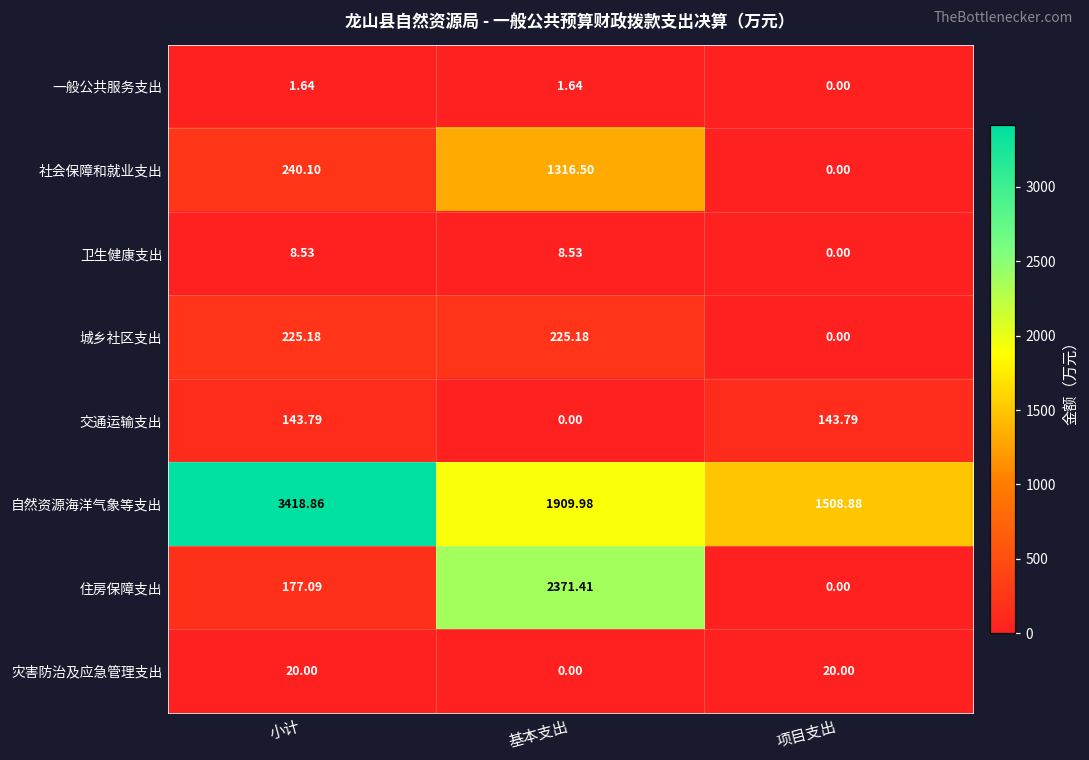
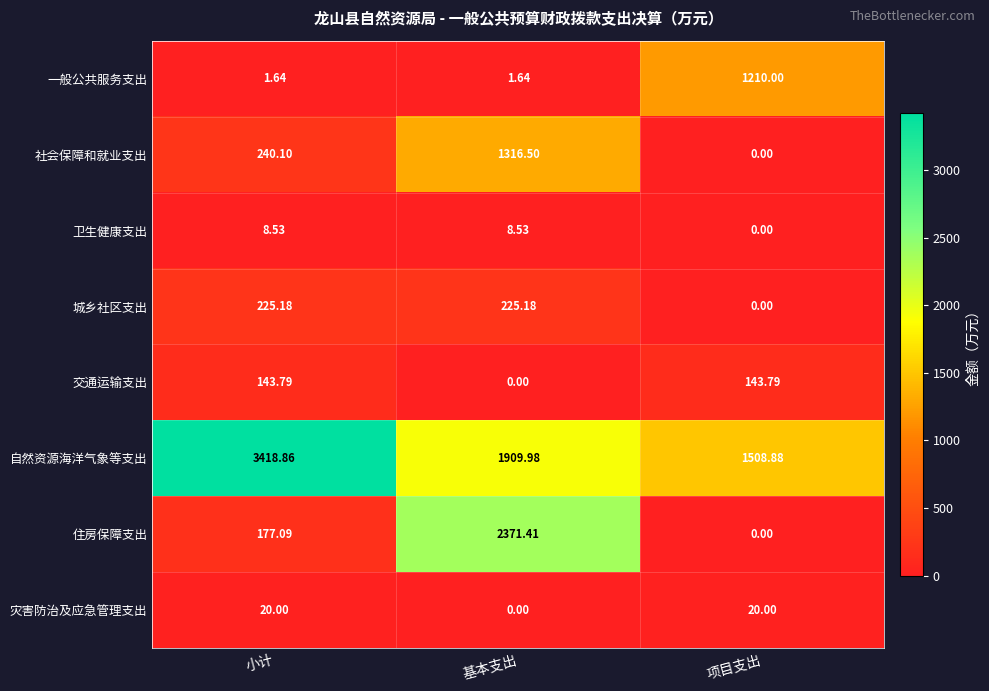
一般公共服务支出, 项目支出: 0.00 -> 1210.00
